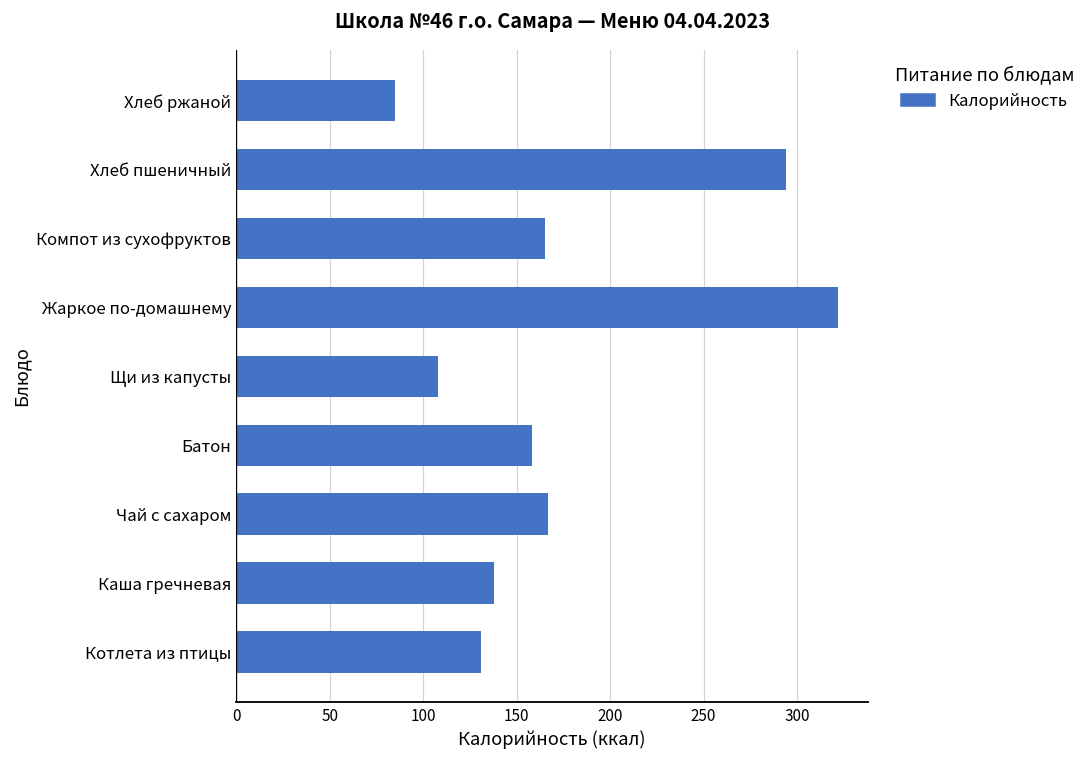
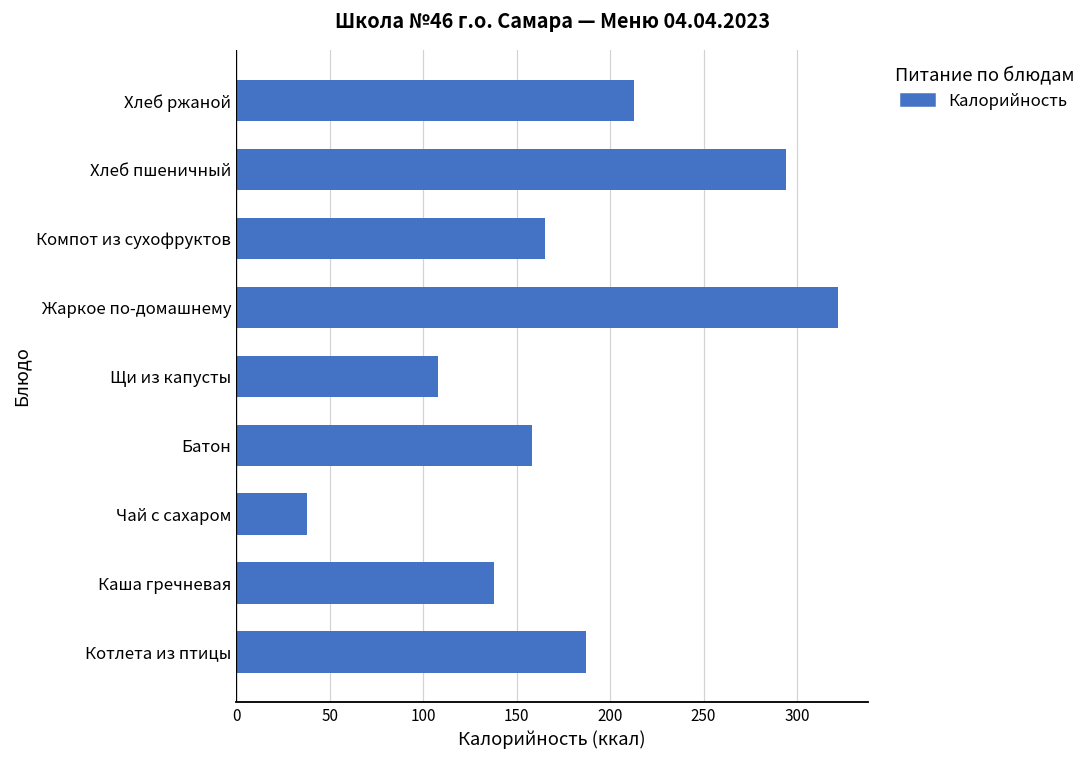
Хлеб ржаной: 85 -> 213
Чай с сахаром: 167 -> 38
Котлета из птицы: 131 -> 187
